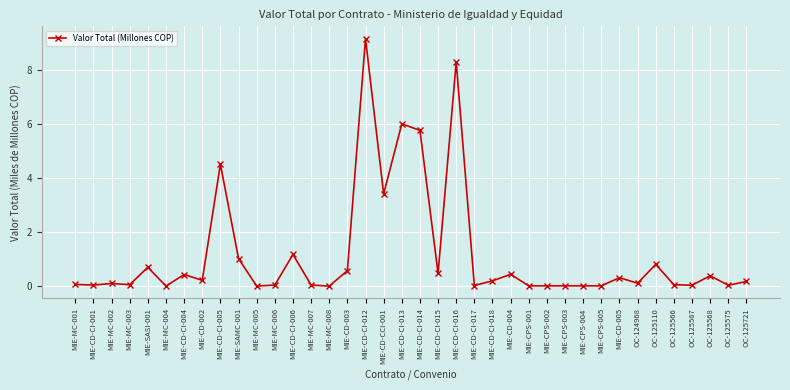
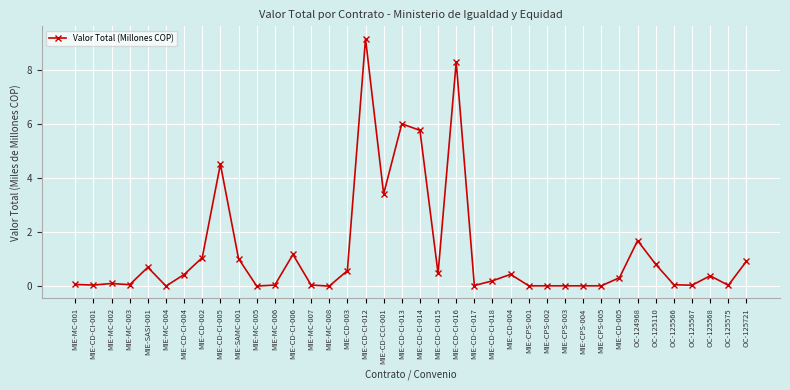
MIE-CD-002: 0.2 -> 1.1
OC-124968: 0.1 -> 1.7
OC-125721: 0.2 -> 0.9
